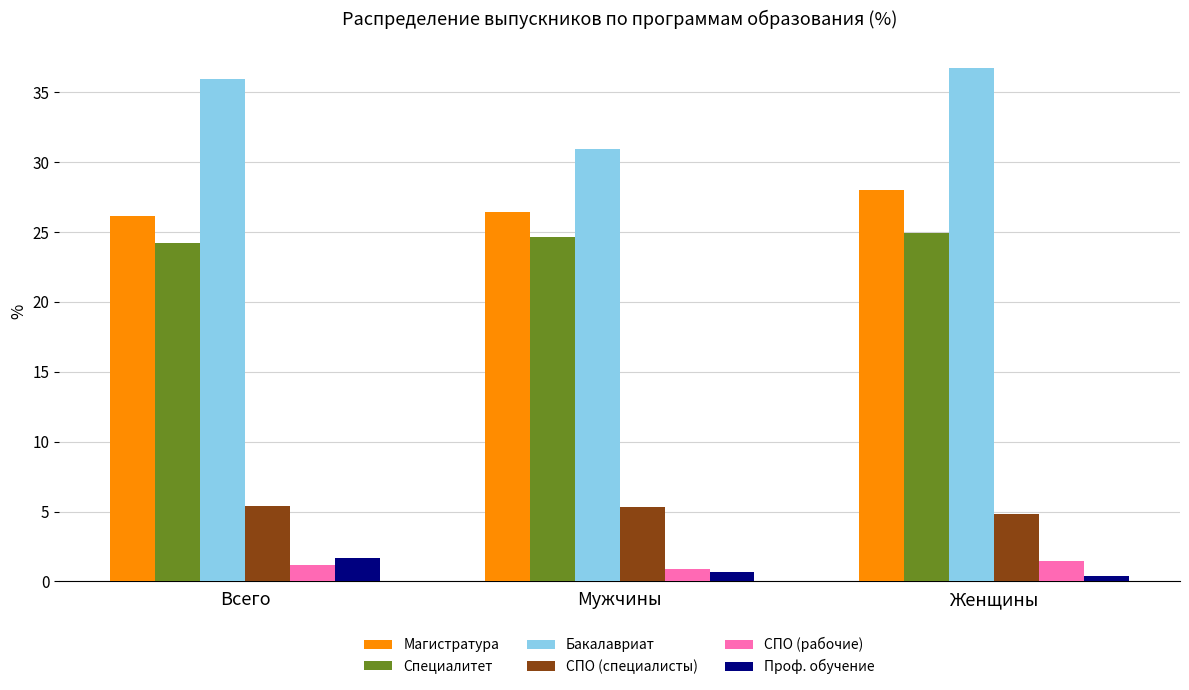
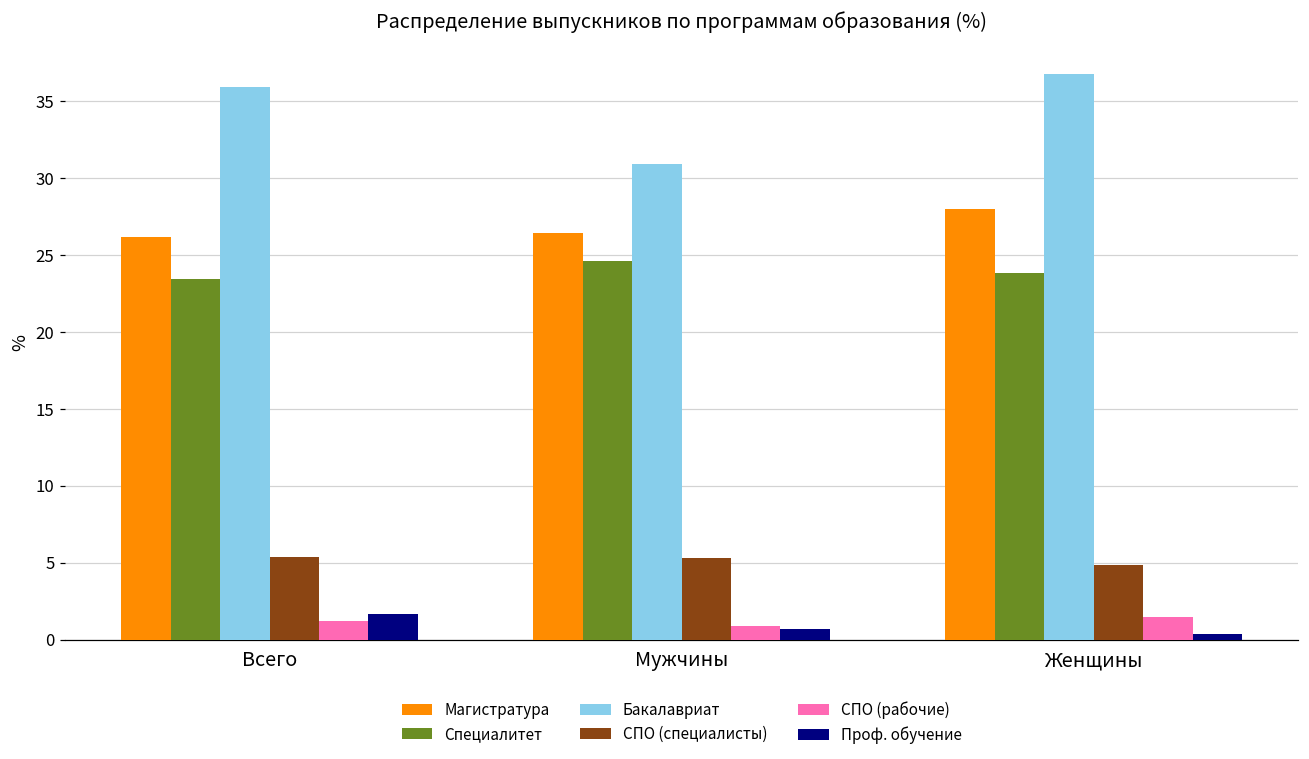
Специалитет, Всего: 24.2 -> 23.5
Специалитет, Женщины: 25.0 -> 23.8
